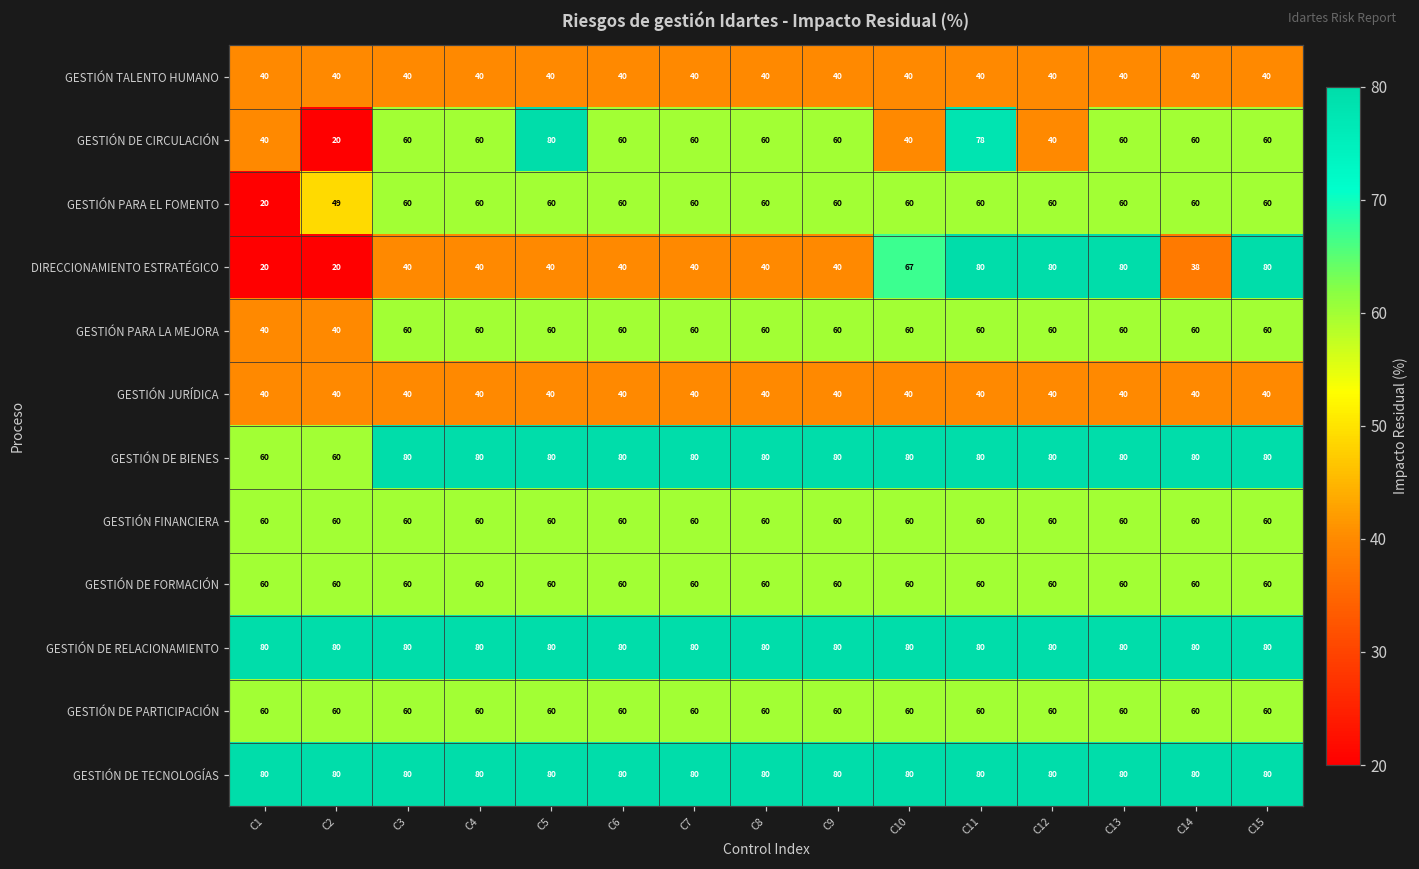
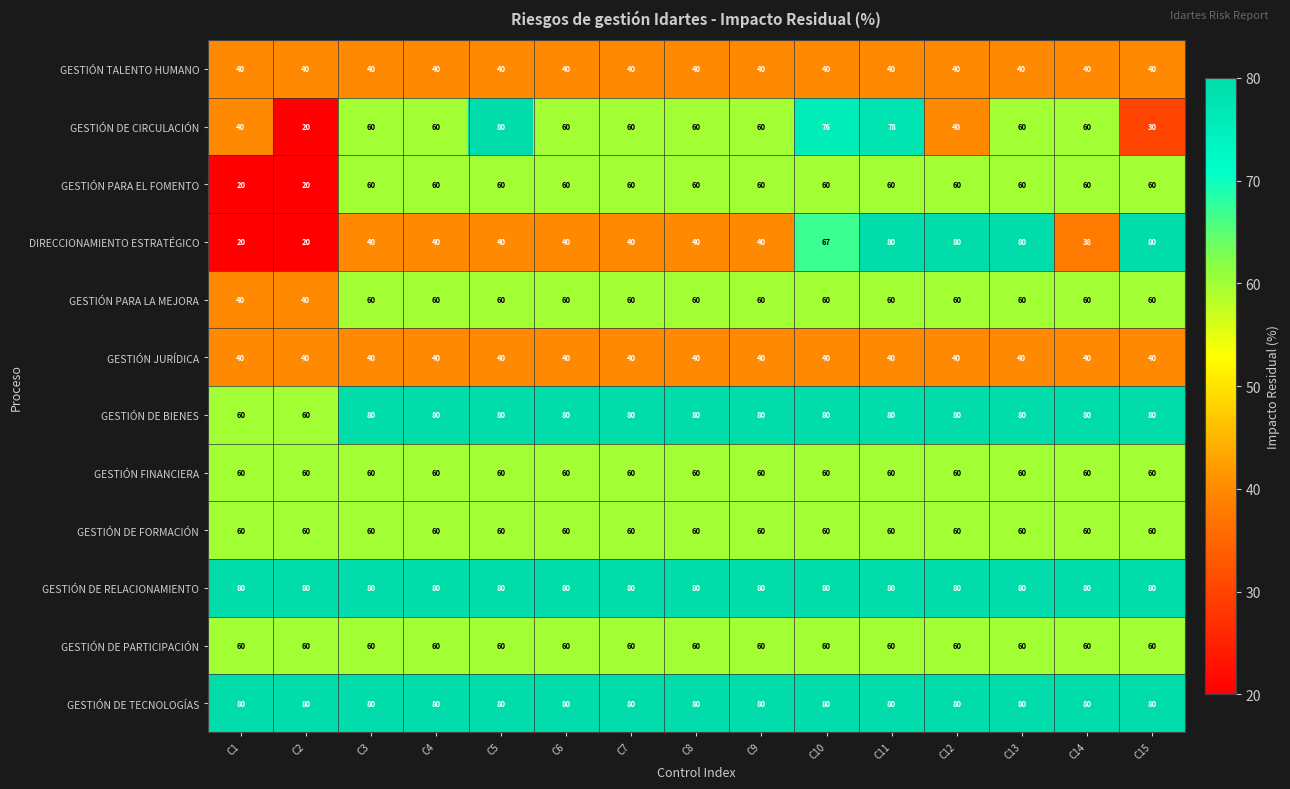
GESTIÓN DE CIRCULACIÓN, C10: 40 -> 76
GESTIÓN DE CIRCULACIÓN, C15: 60 -> 30
GESTIÓN PARA EL FOMENTO, C2: 49 -> 20
